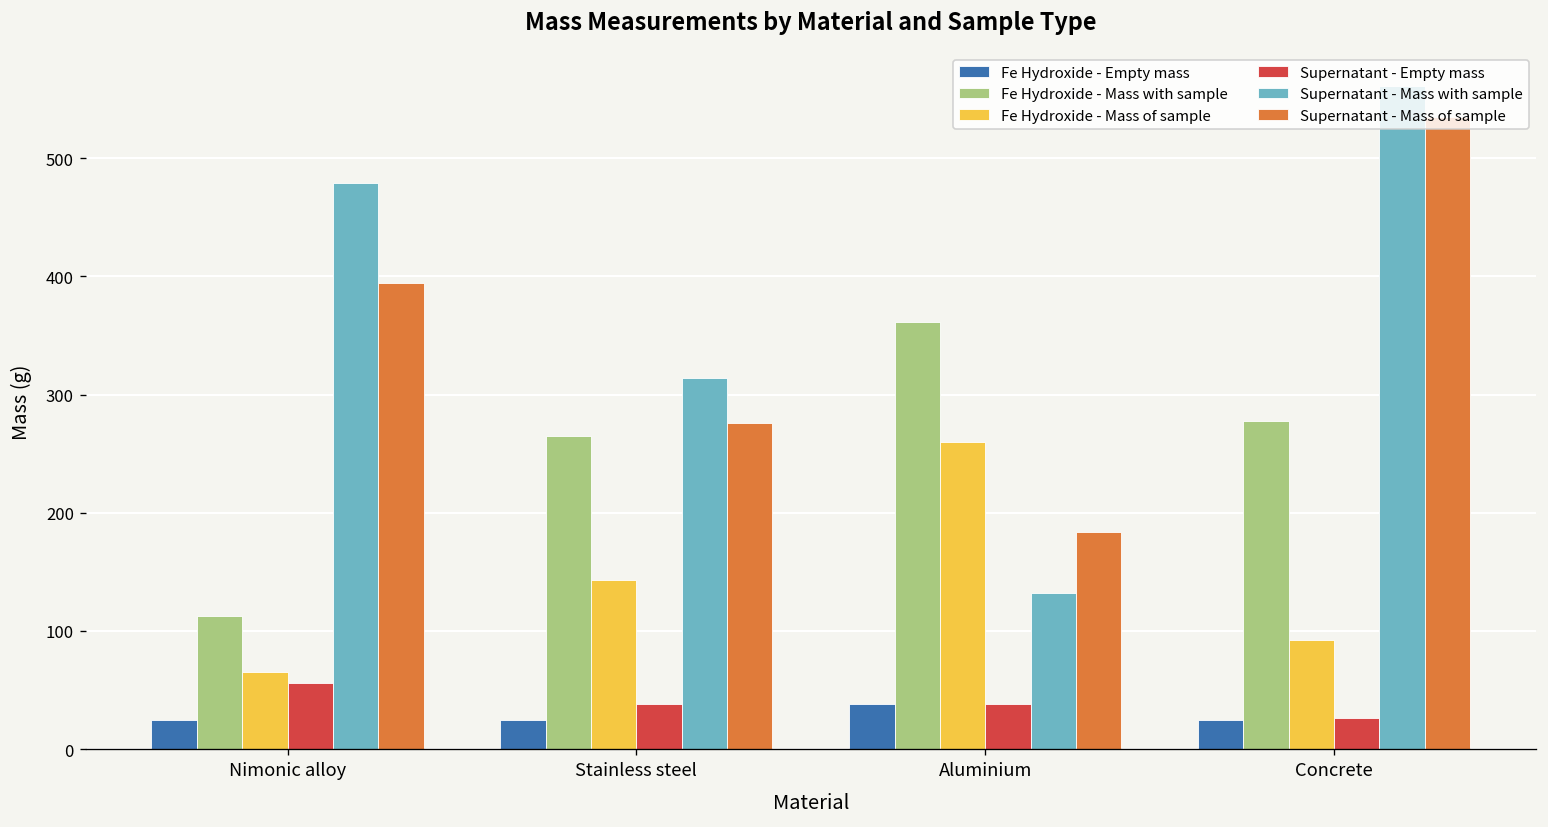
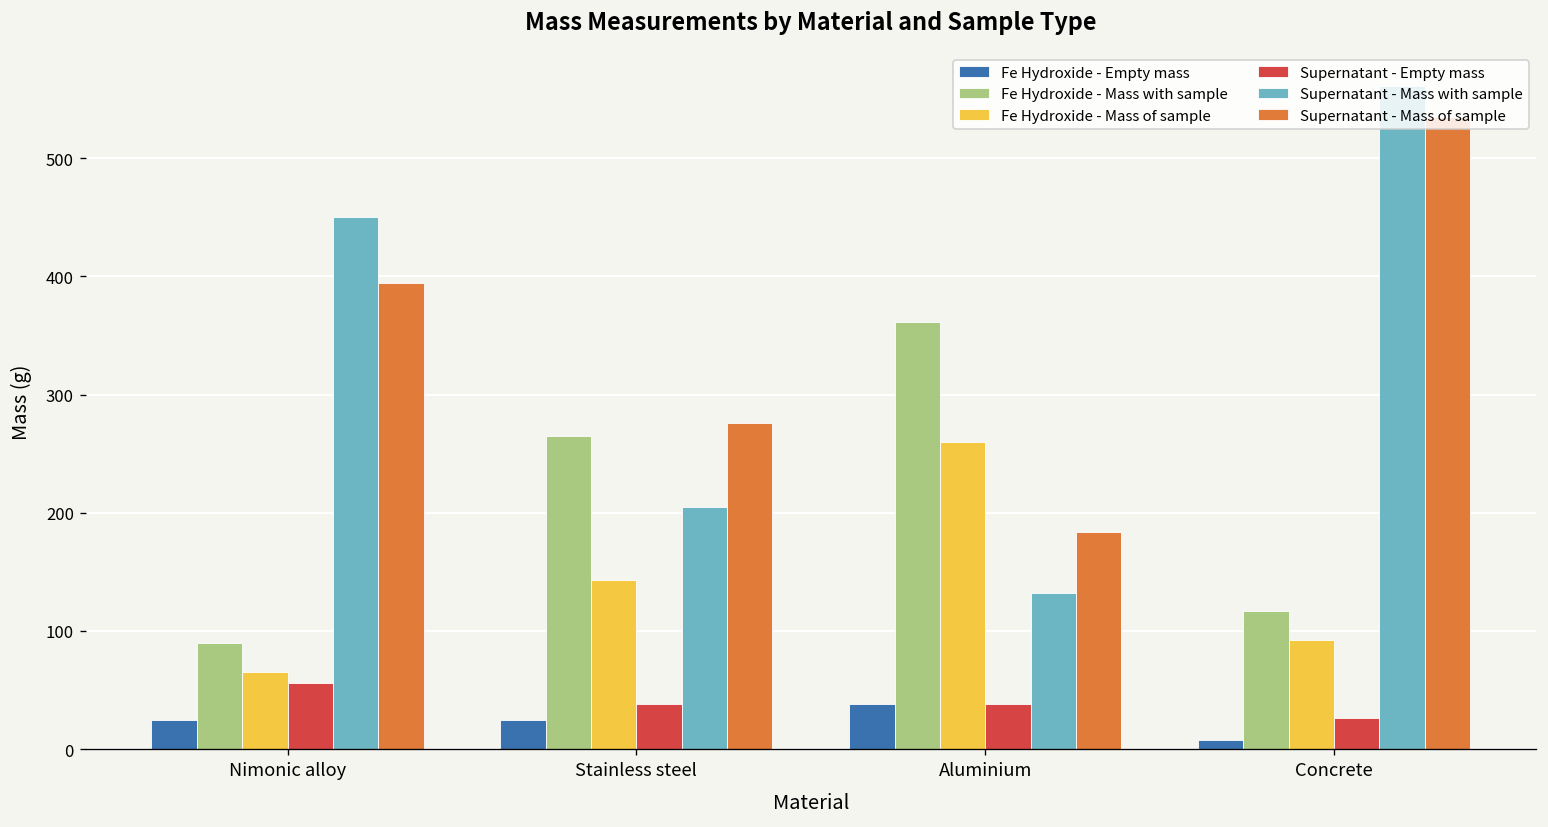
Fe Hydroxide - Mass with sample, Nimonic alloy: 110 -> 90
Supernatant - Mass with sample, Nimonic alloy: 480 -> 450
Supernatant - Mass with sample, Stainless steel: 310 -> 200
Fe Hydroxide - Empty mass, Concrete: 20 -> 10
Fe Hydroxide - Mass with sample, Concrete: 280 -> 120
